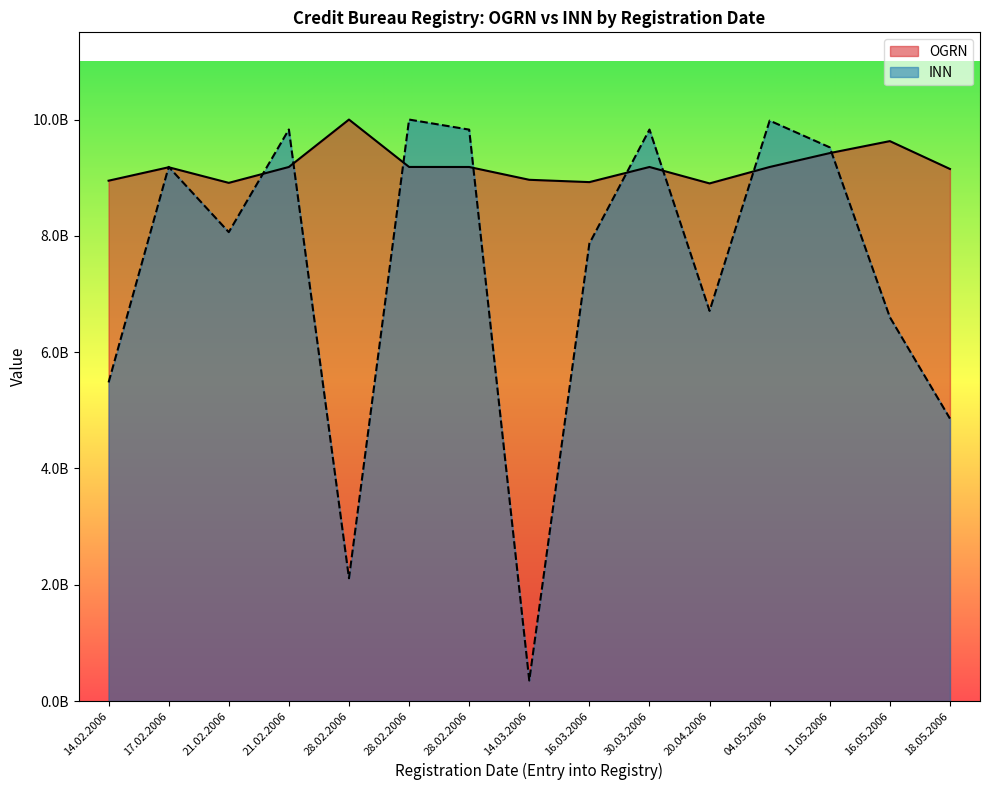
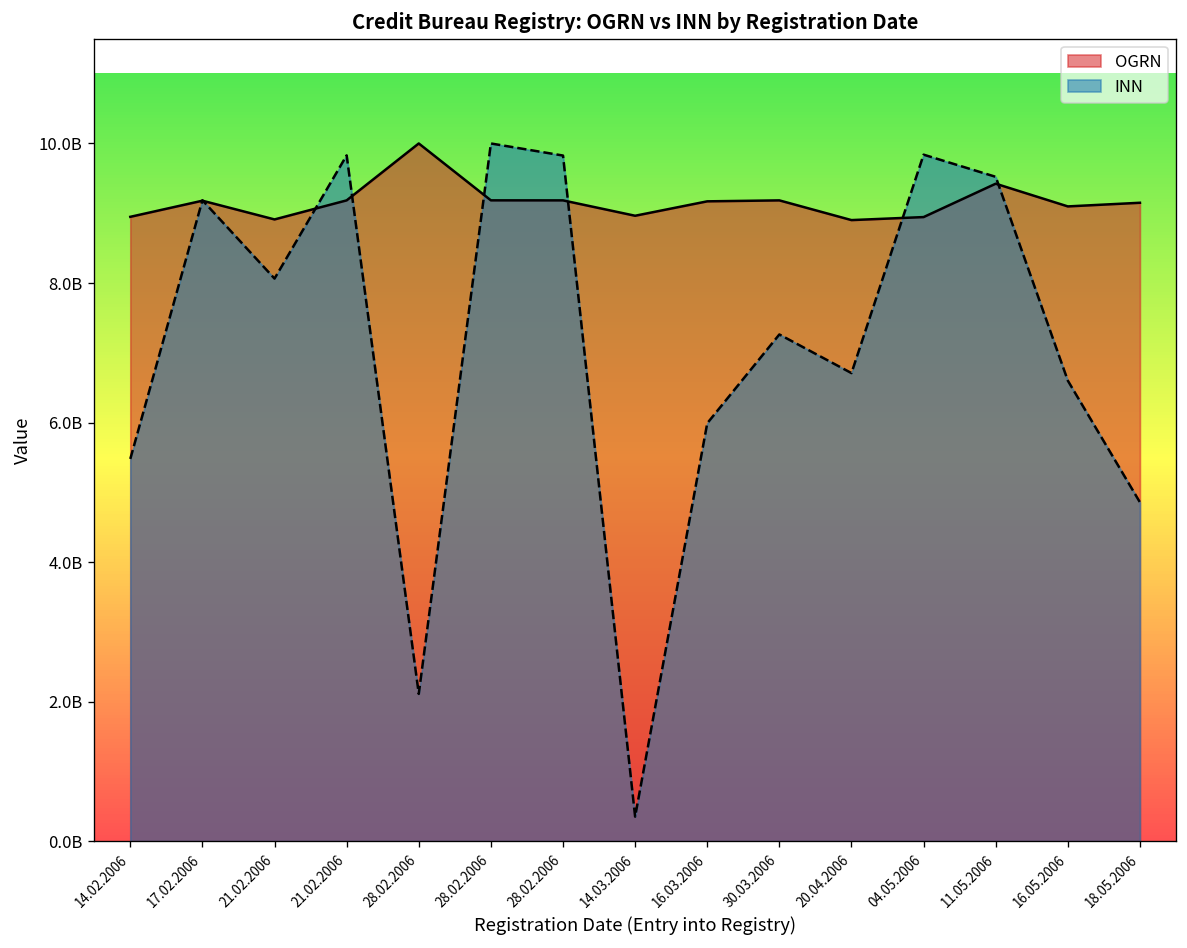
OGRN, 16.03.2006: 8900000000 -> 9200000000
INN, 16.03.2006: 7900000000 -> 6000000000
INN, 30.03.2006: 9800000000 -> 7300000000
OGRN, 04.05.2006: 9200000000 -> 8900000000
INN, 04.05.2006: 10000000000 -> 9800000000
OGRN, 16.05.2006: 9600000000 -> 9100000000
